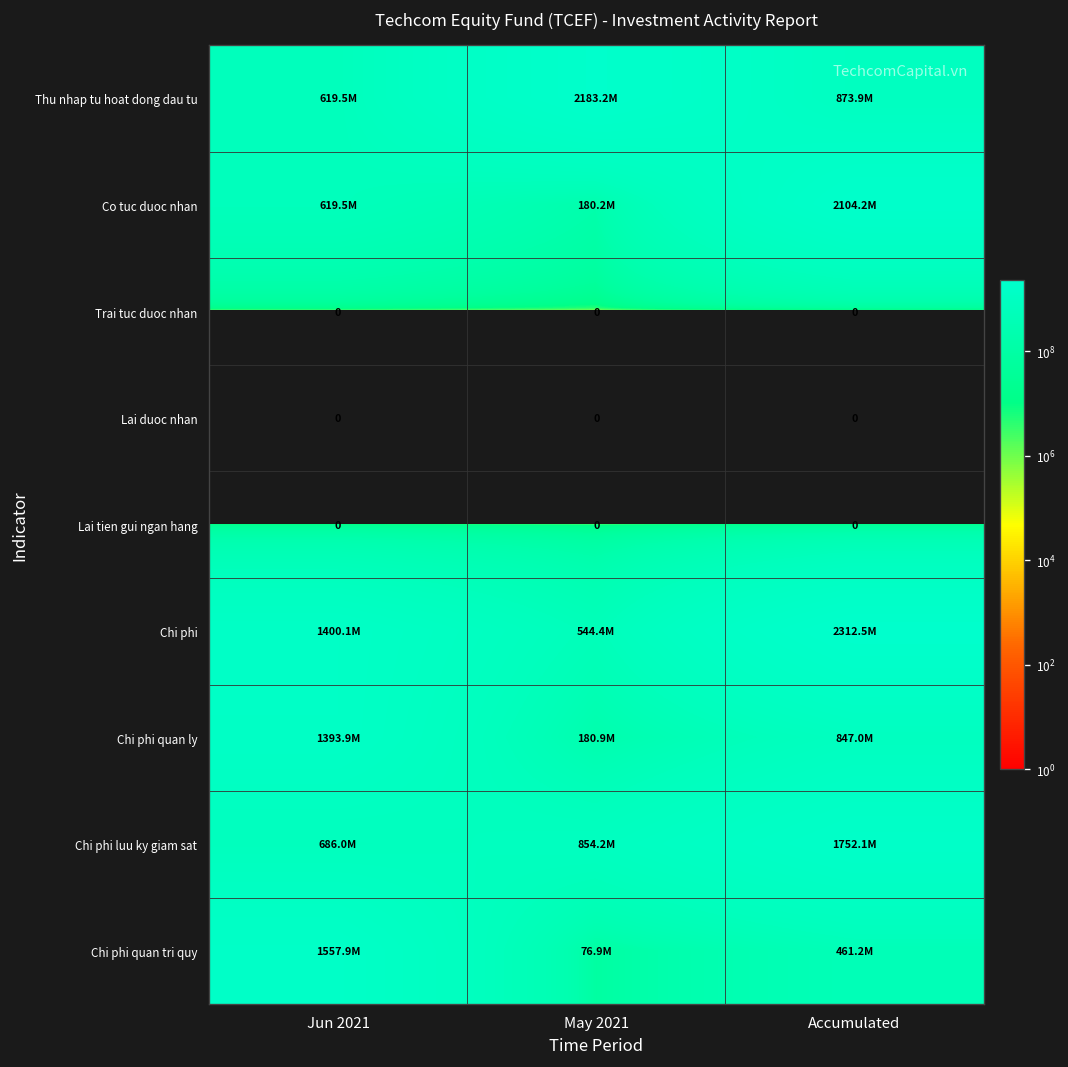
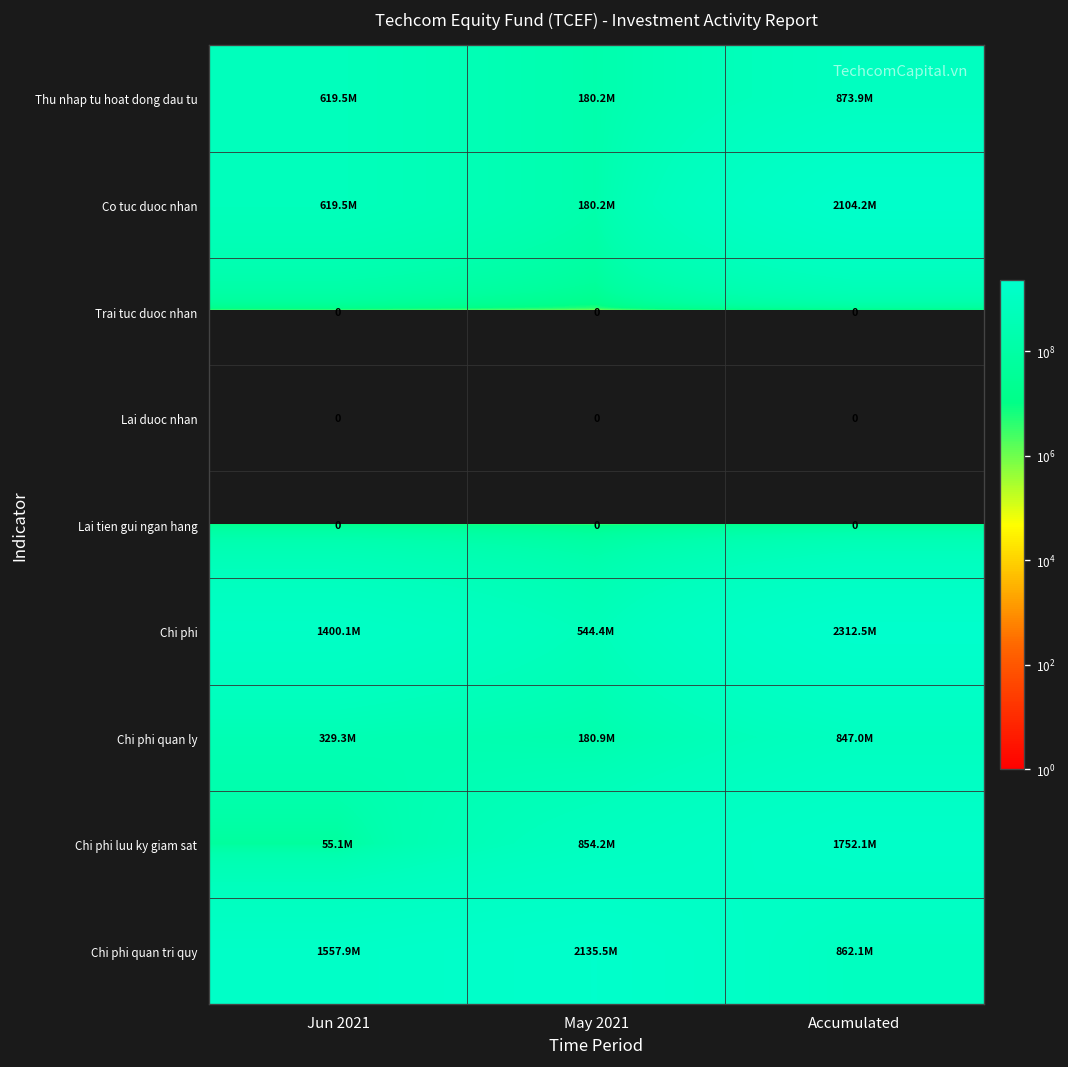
Thu nhap tu hoat dong dau tu, May 2021: 2183.2M -> 180.2M
Chi phi quan ly, Jun 2021: 1393.9M -> 329.3M
Chi phi luu ky giam sat, Jun 2021: 686.0M -> 55.1M
Chi phi quan tri quy, May 2021: 76.9M -> 2135.5M
Chi phi quan tri quy, Accumulated: 461.2M -> 862.1M
